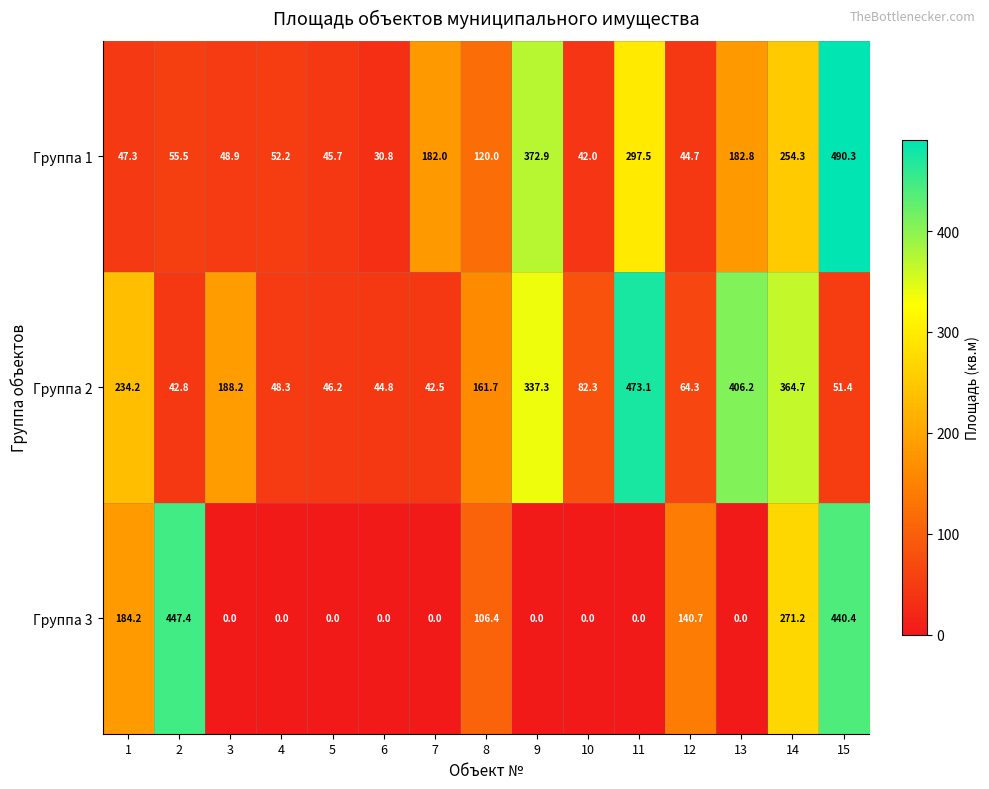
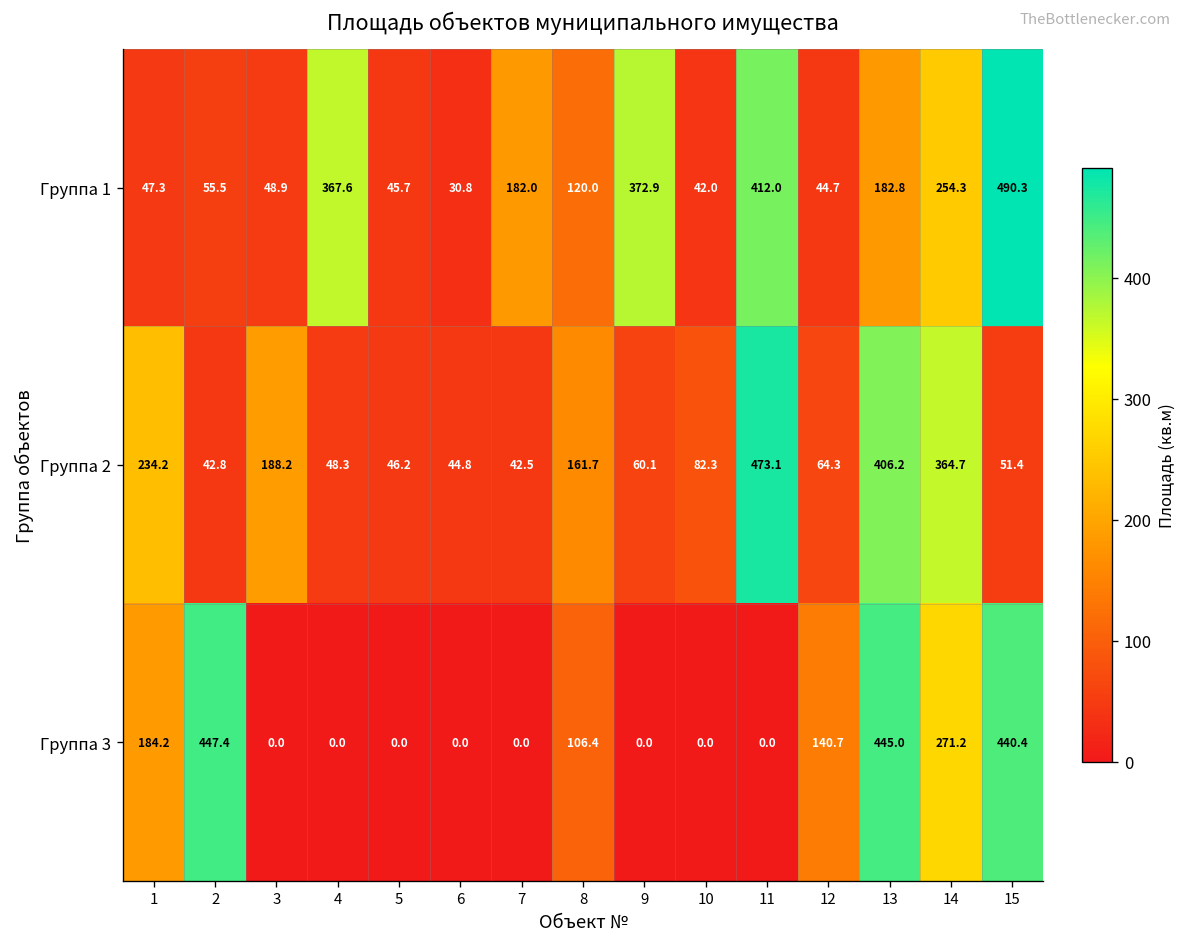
Группа 1, 4: 52.2 -> 367.6
Группа 1, 11: 297.5 -> 412.0
Группа 2, 9: 337.3 -> 60.1
Группа 3, 13: 0.0 -> 445.0
